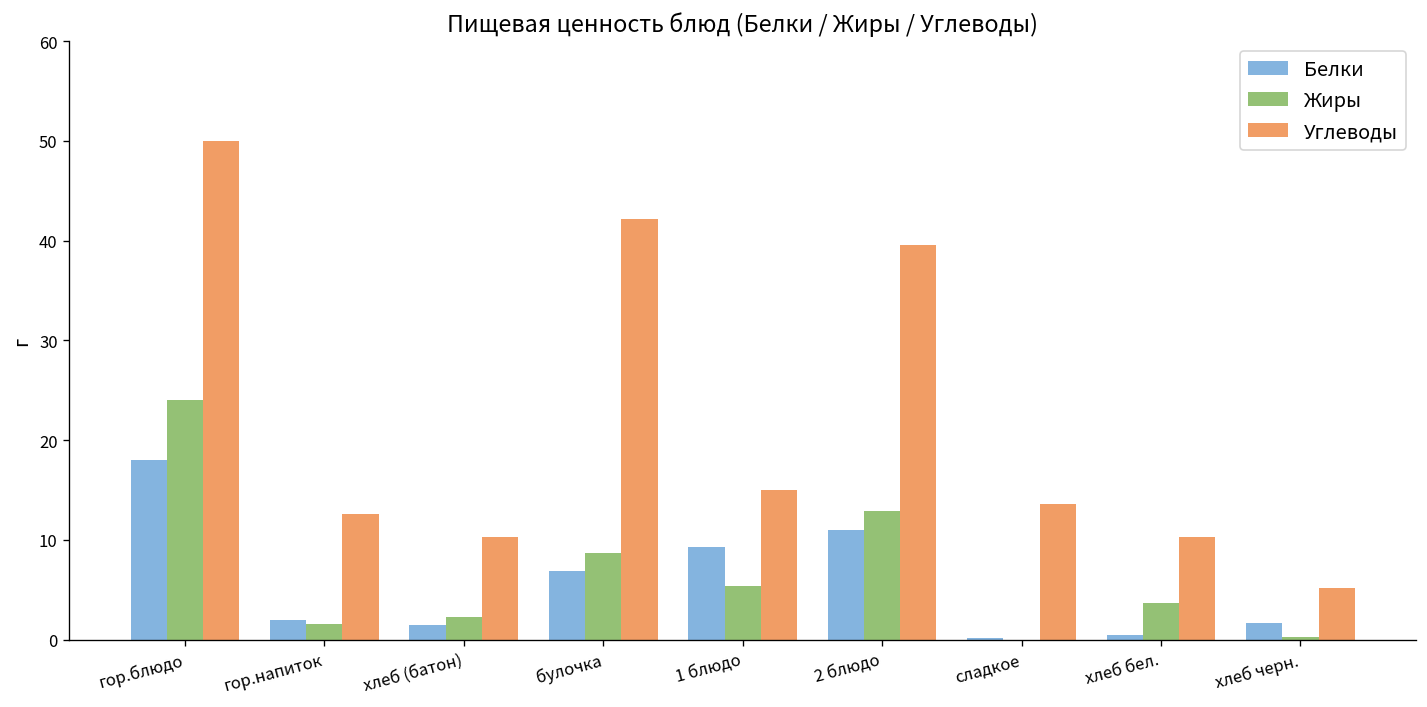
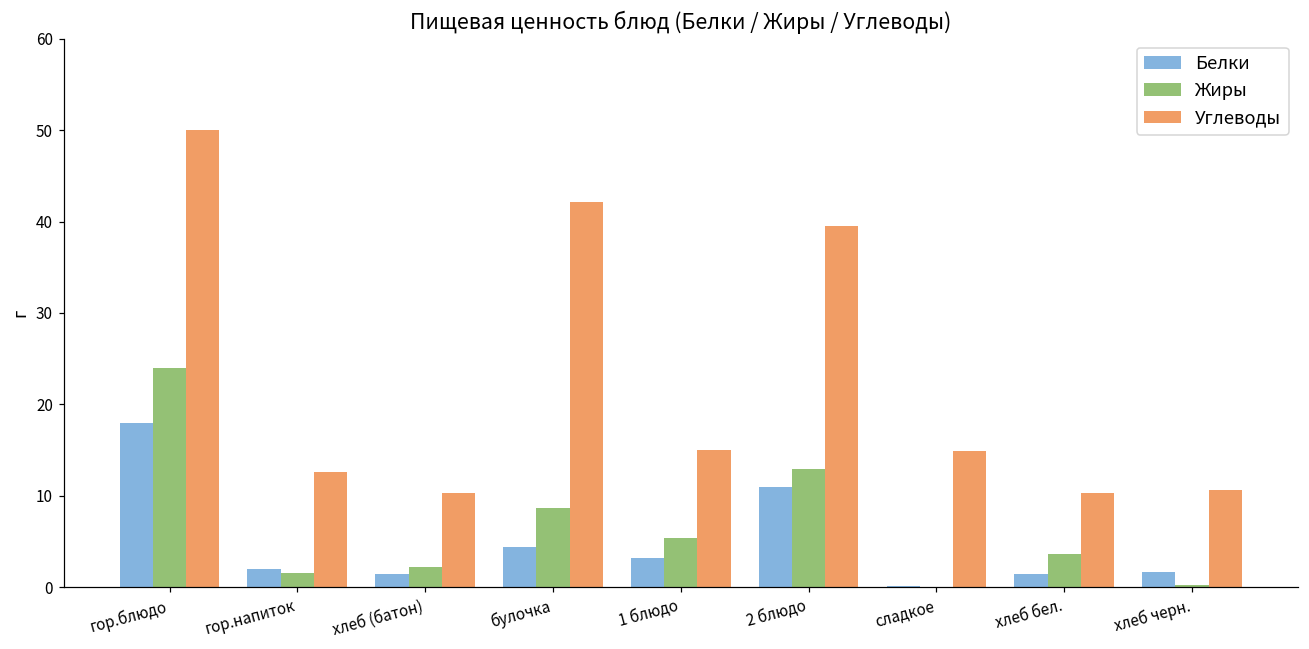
Белки, булочка: 7 -> 4
Белки, 1 блюдо: 9 -> 3
Углеводы, сладкое: 14 -> 15
Белки, хлеб бел.: 1 -> 2
Углеводы, хлеб черн.: 5 -> 11
